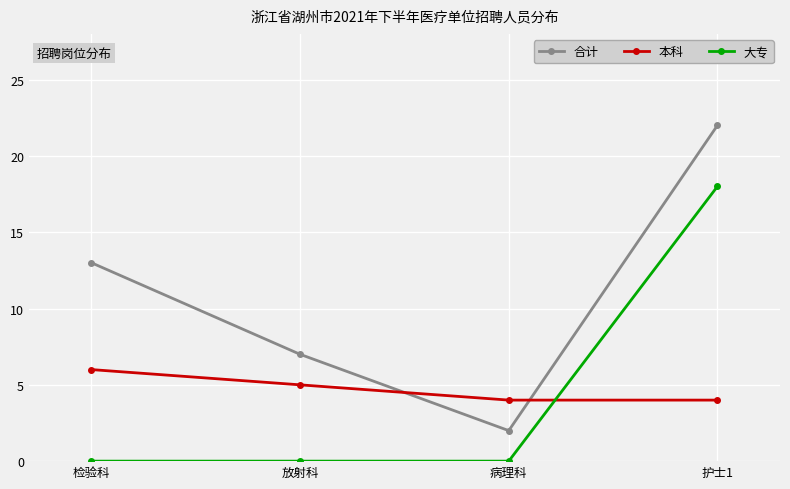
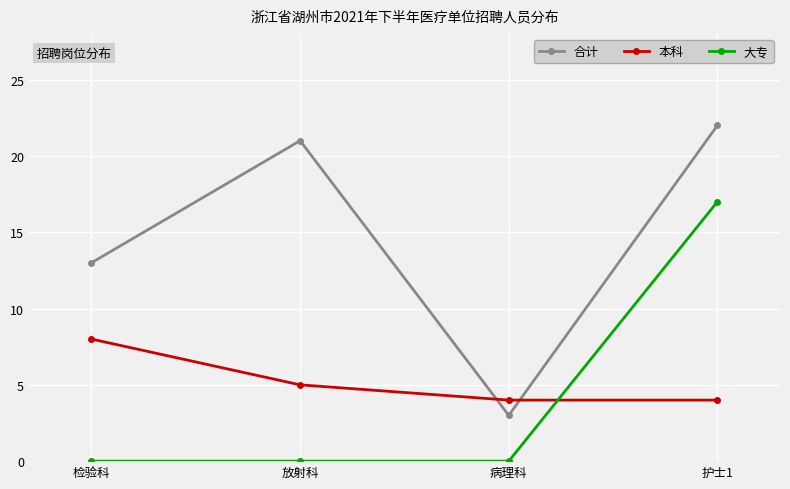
本科, 检验科: 6 -> 8
合计, 放射科: 7 -> 21
合计, 病理科: 2 -> 3
大专, 护士1: 18 -> 17
